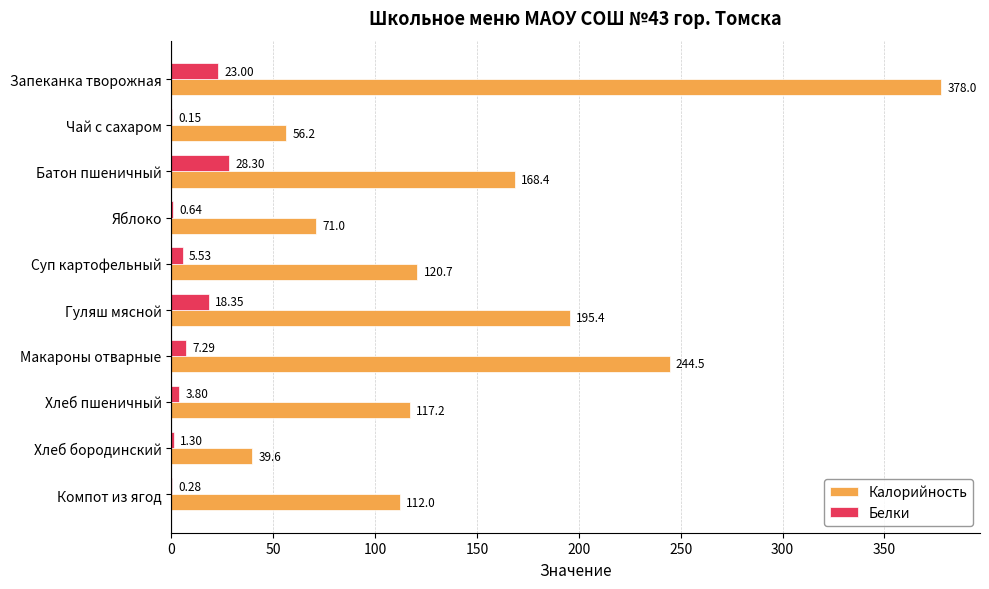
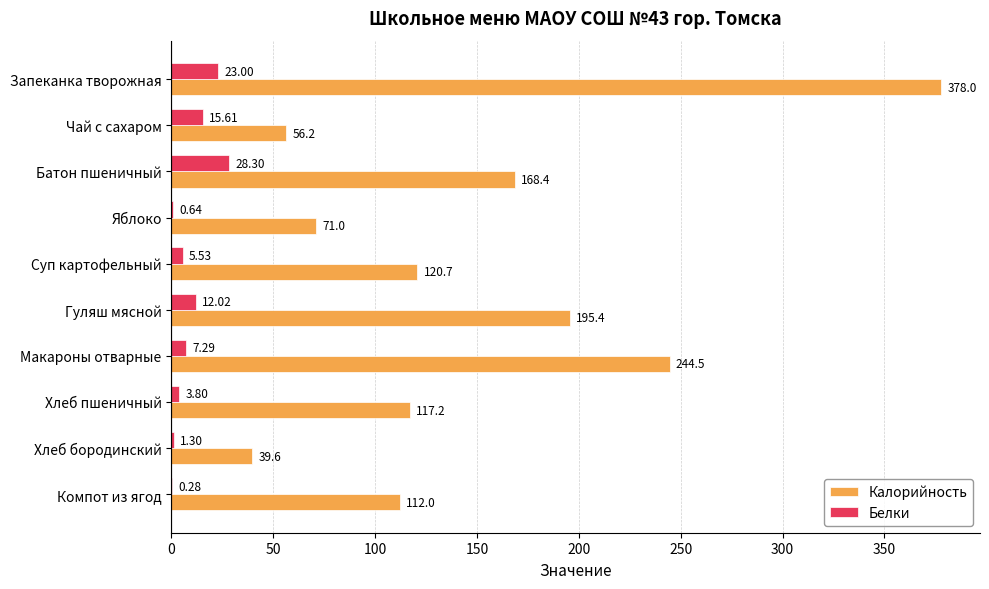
Белки, Чай с сахаром: 0.15 -> 15.61
Белки, Гуляш мясной: 18.35 -> 12.02
